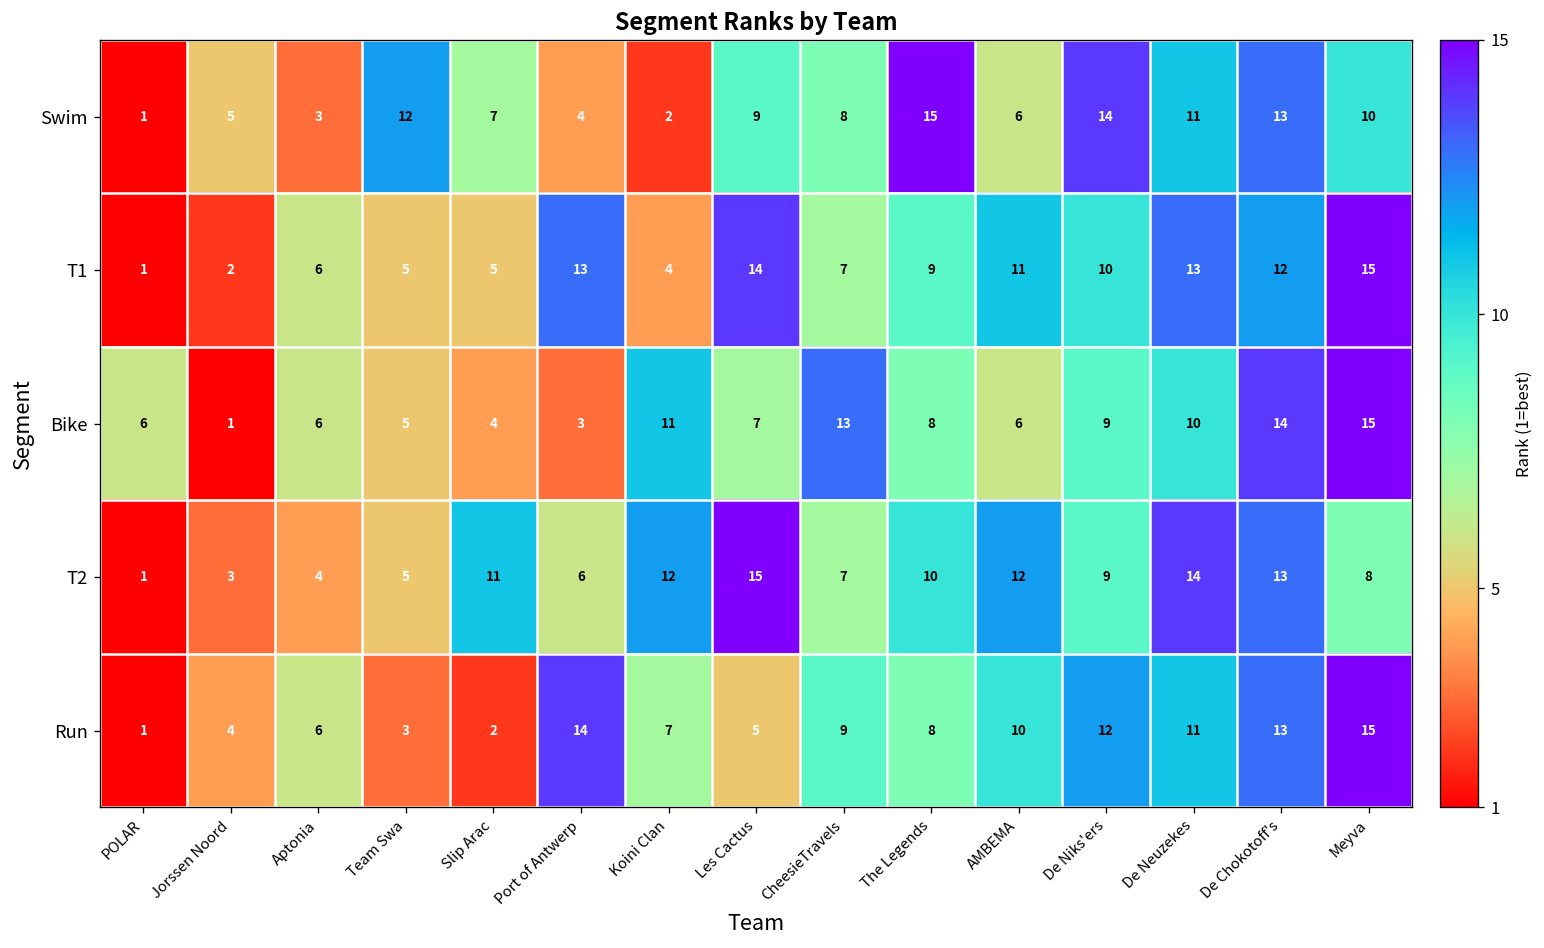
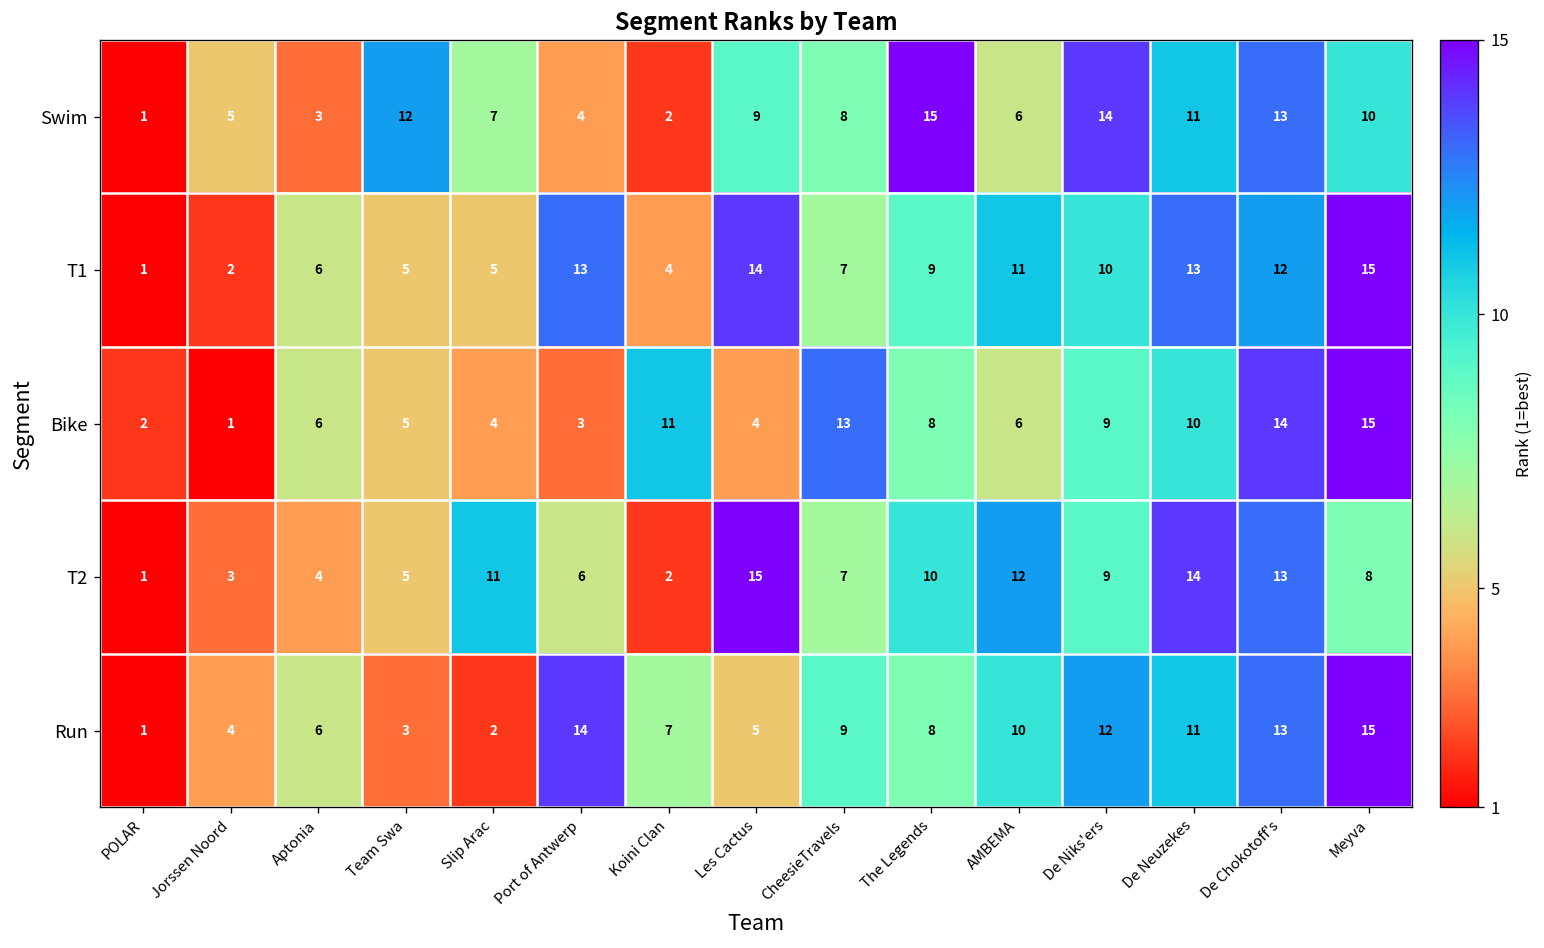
Bike, POLAR: 6 -> 2
Bike, Les Cactus: 7 -> 4
T2, Koini Clan: 12 -> 2
